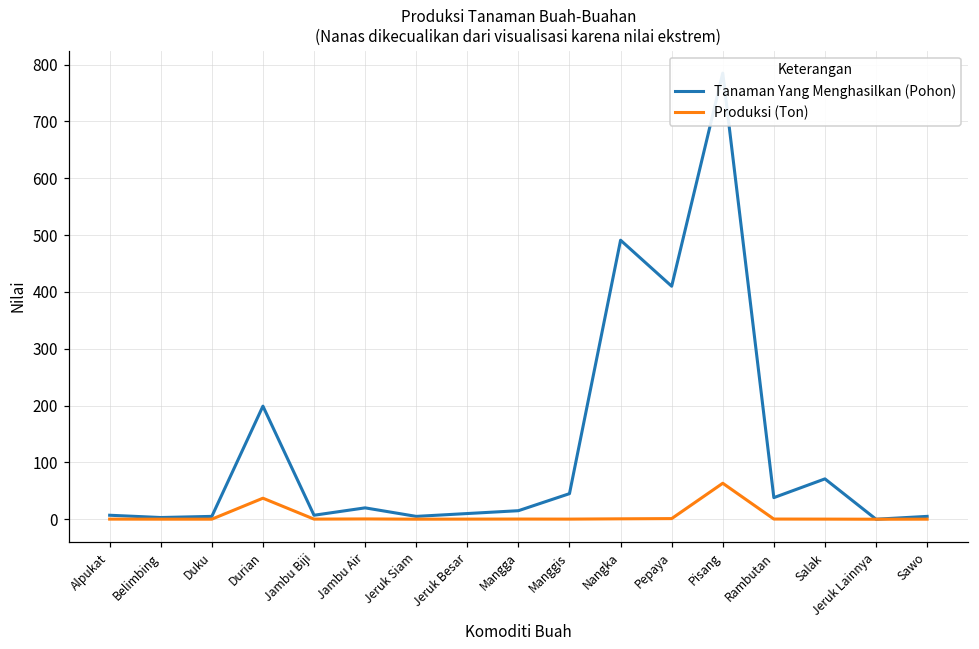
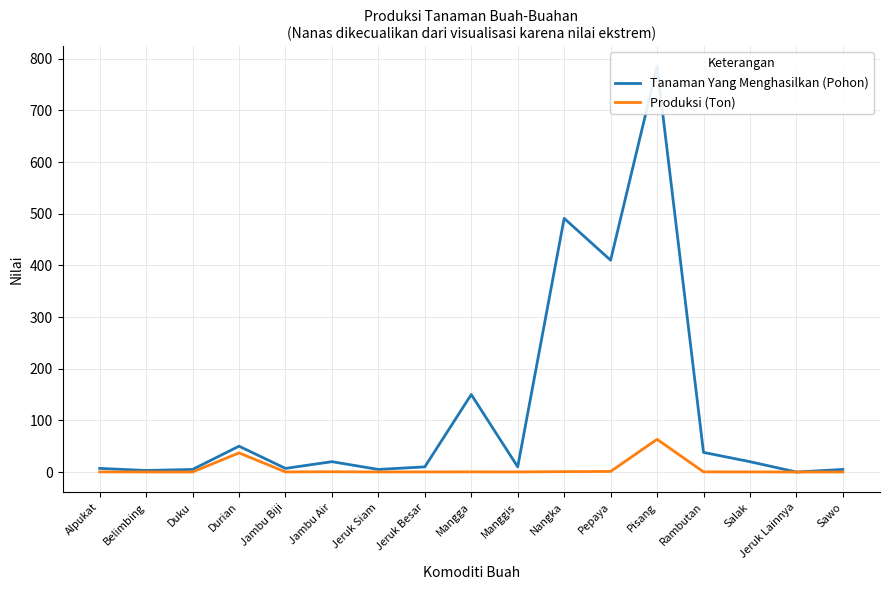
Tanaman Yang Menghasilkan (Pohon), Durian: 200 -> 50
Tanaman Yang Menghasilkan (Pohon), Mangga: 20 -> 150
Tanaman Yang Menghasilkan (Pohon), Manggis: 50 -> 10
Tanaman Yang Menghasilkan (Pohon), Salak: 70 -> 20
